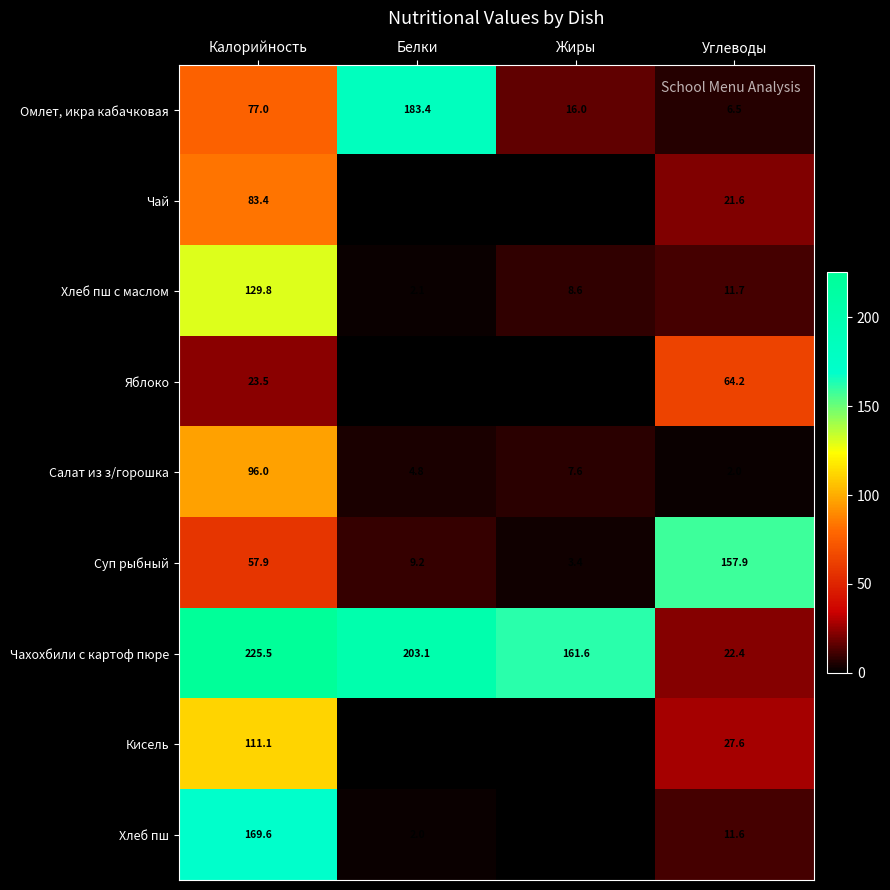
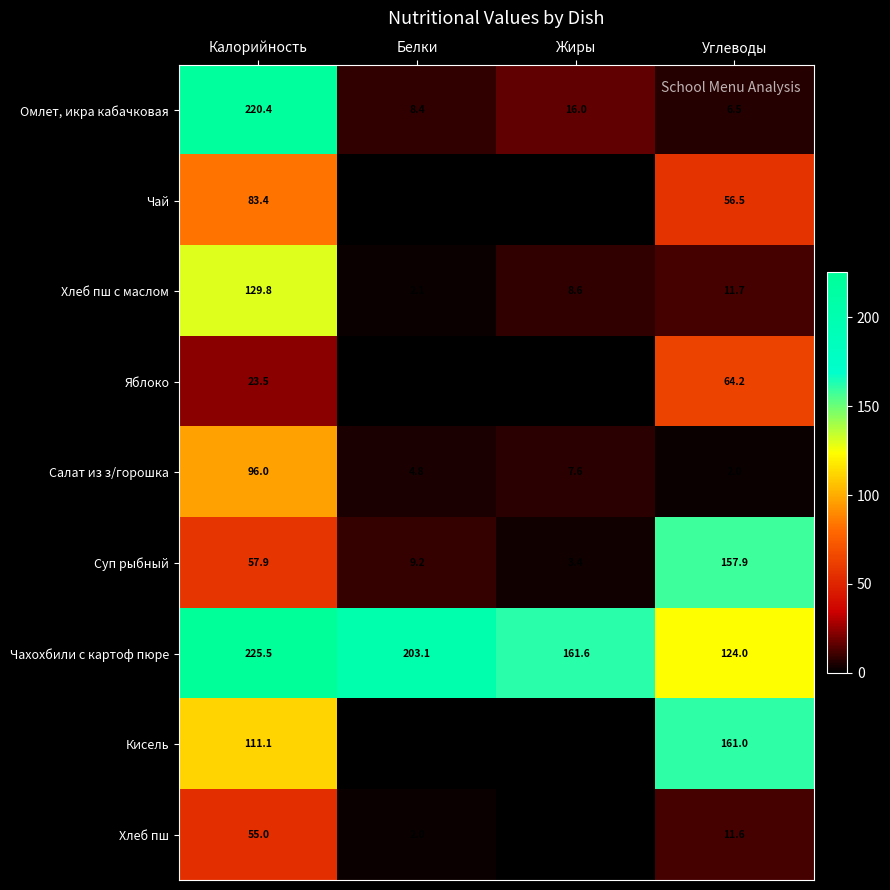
Омлет, икра кабачковая, Калорийность: 77.0 -> 220.4
Омлет, икра кабачковая, Белки: 183.4 -> 8.4
Чай, Углеводы: 21.6 -> 56.5
Чахохбили с картоф пюре, Углеводы: 22.4 -> 124.0
Кисель, Углеводы: 27.6 -> 161.0
Хлеб пш, Калорийность: 169.6 -> 55.0
